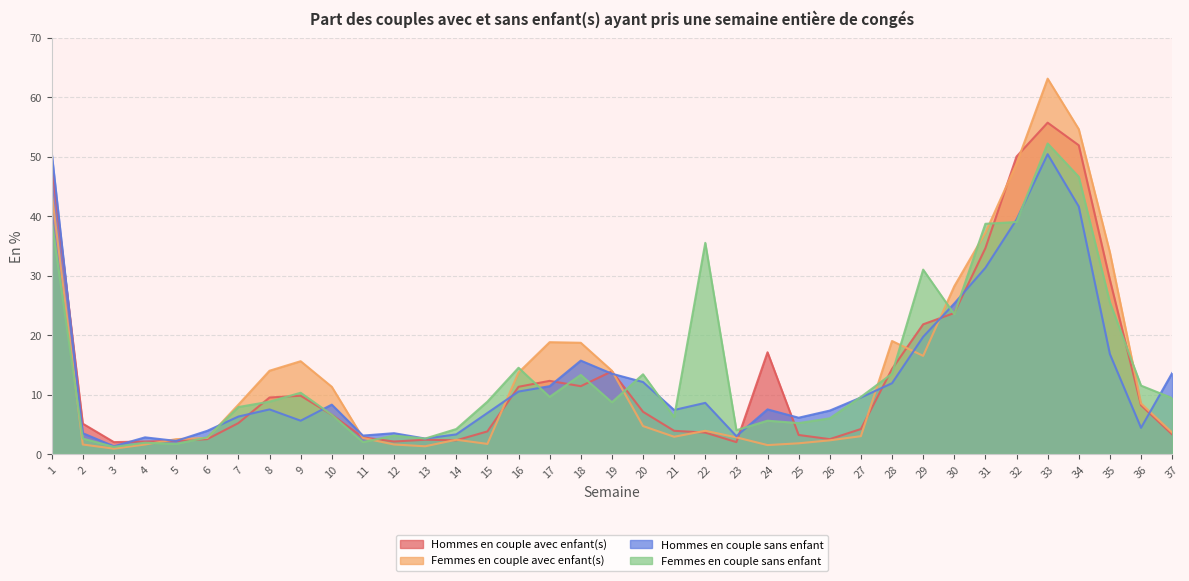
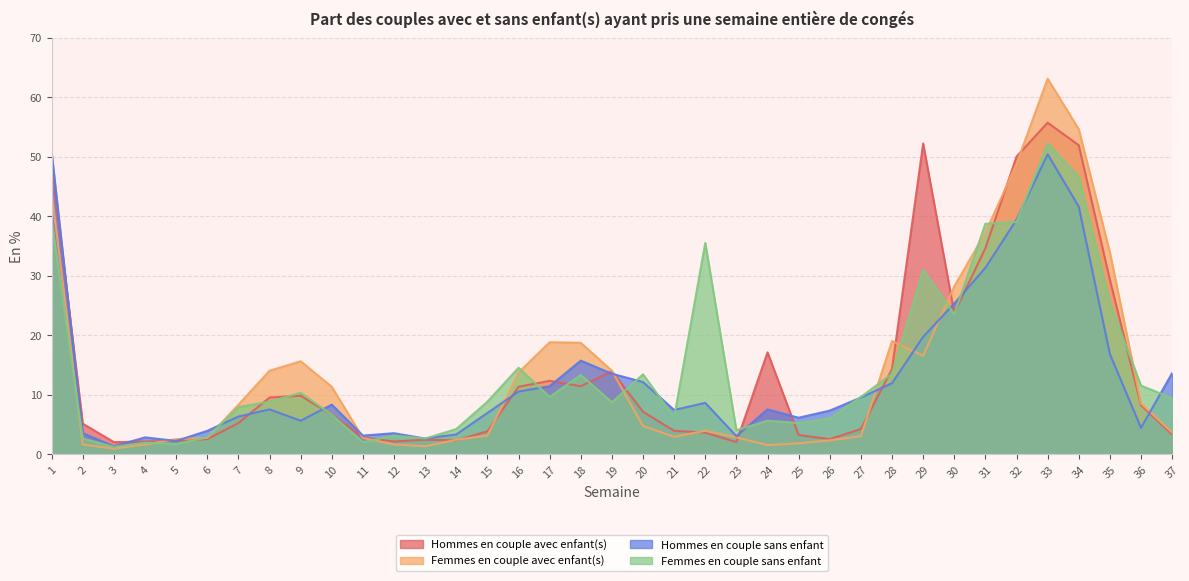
Femmes en couple avec enfant(s), 15: 2 -> 3
Hommes en couple avec enfant(s), 29: 22 -> 52
